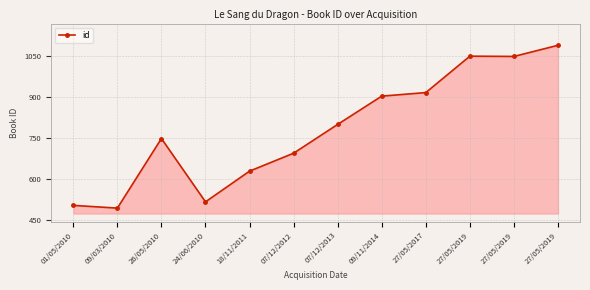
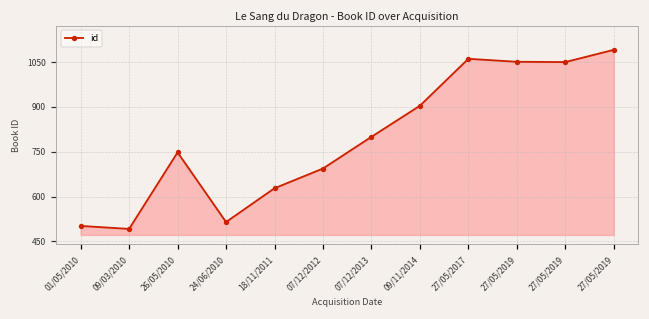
27/05/2017: 920 -> 1060
